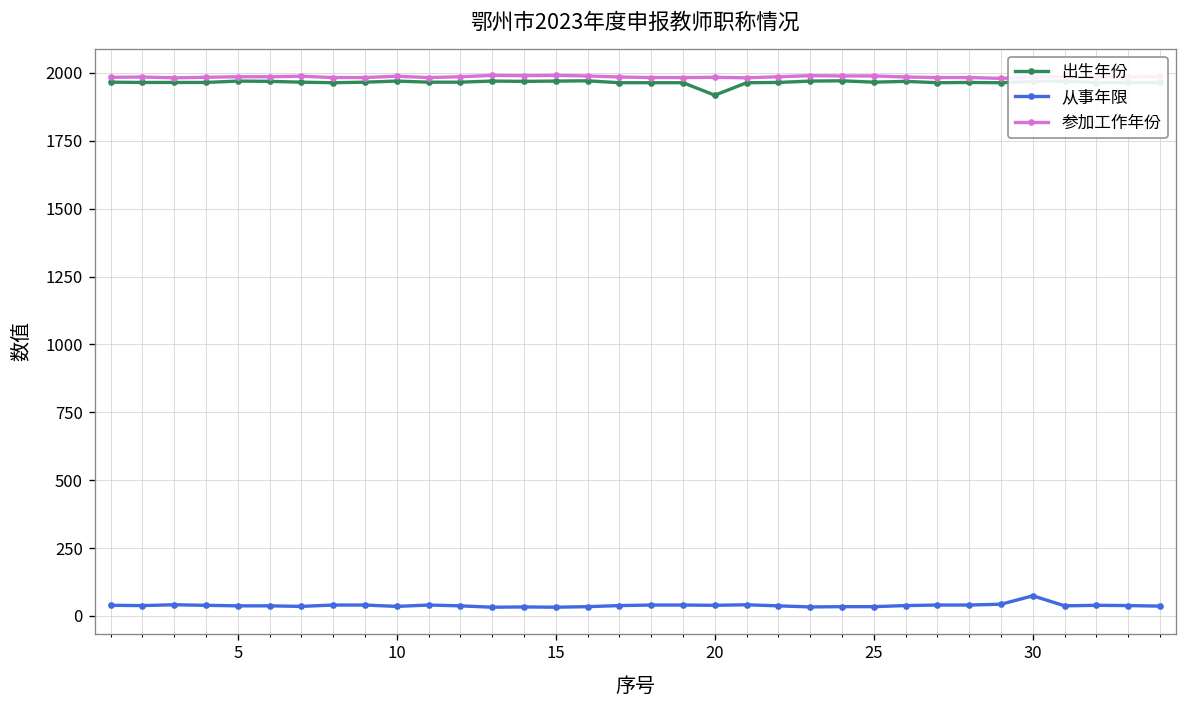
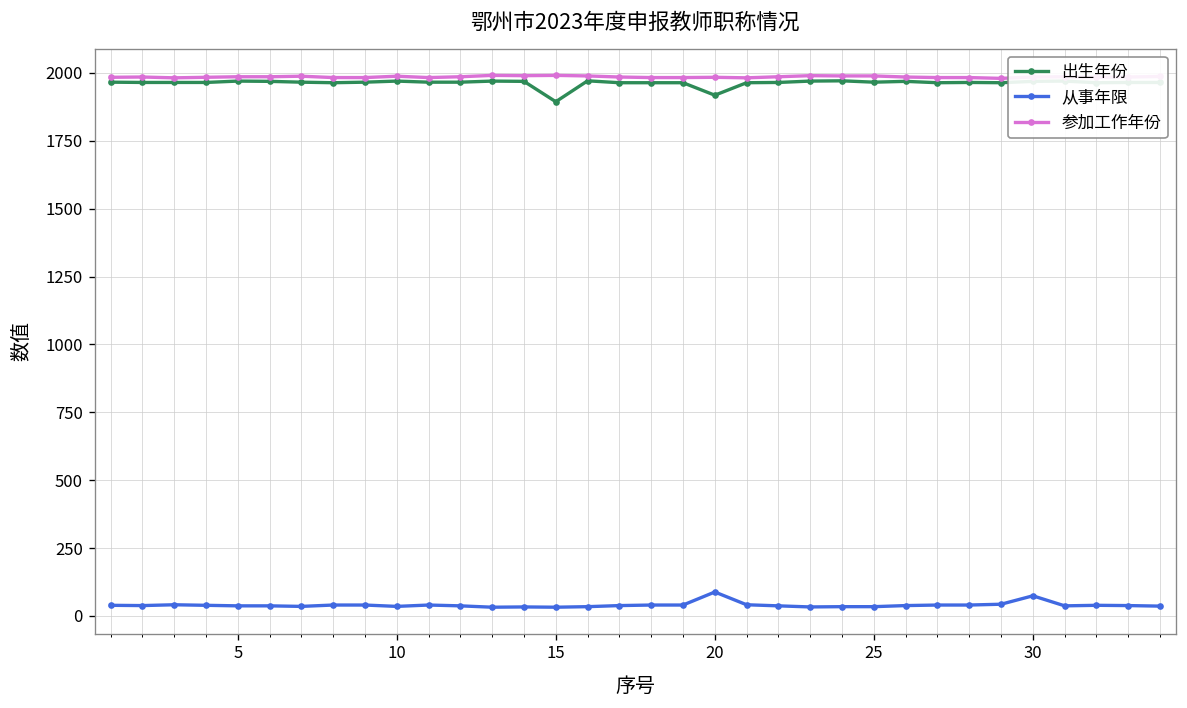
出生年份, 15: 1970 -> 1890
从事年限, 20: 40 -> 90
